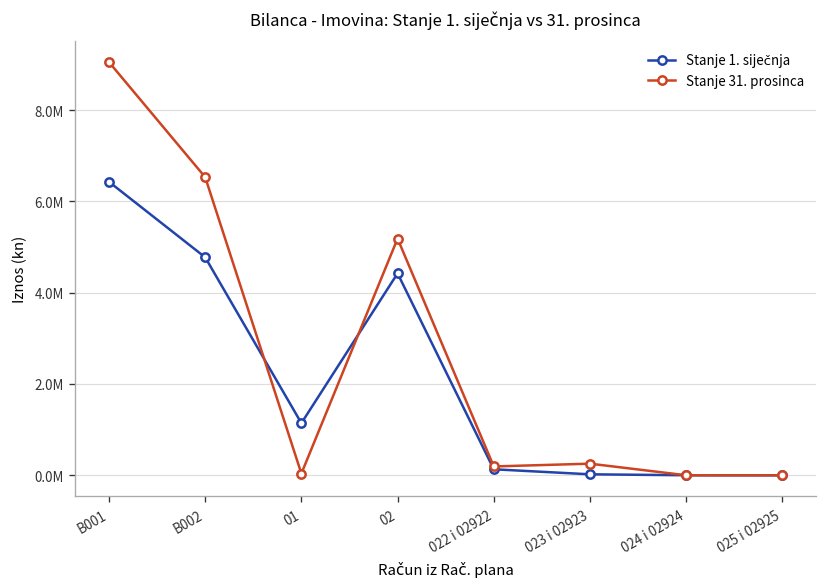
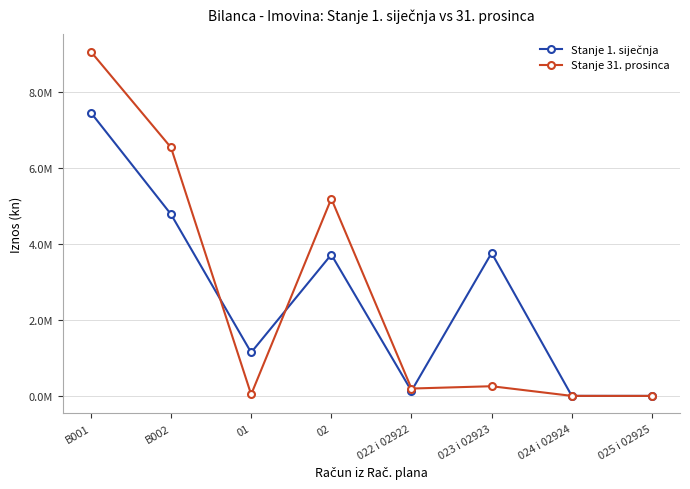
Stanje 1. siječnja, B001: 6400000 -> 7400000
Stanje 1. siječnja, 02: 4400000 -> 3700000
Stanje 1. siječnja, 023 i 02923: 0 -> 3800000
